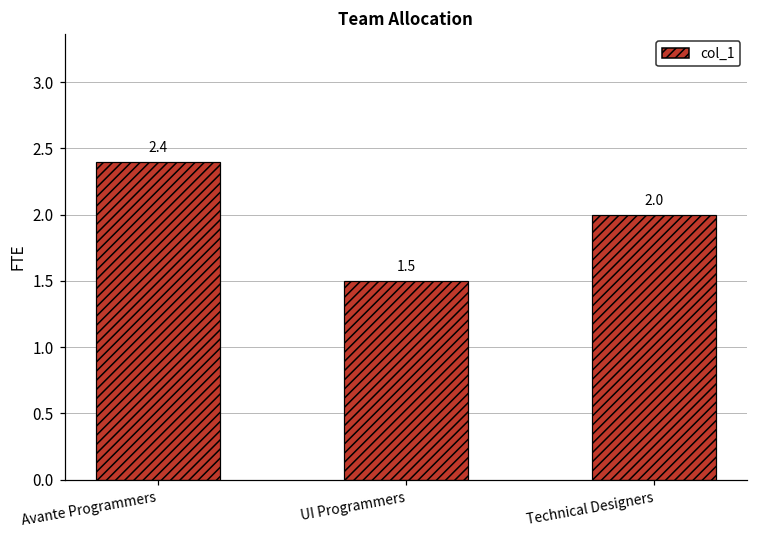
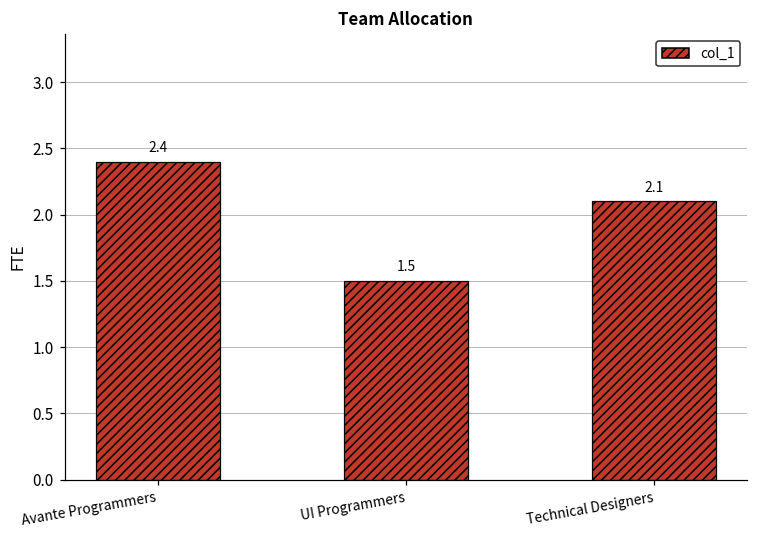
Technical Designers: 2.0 -> 2.1
